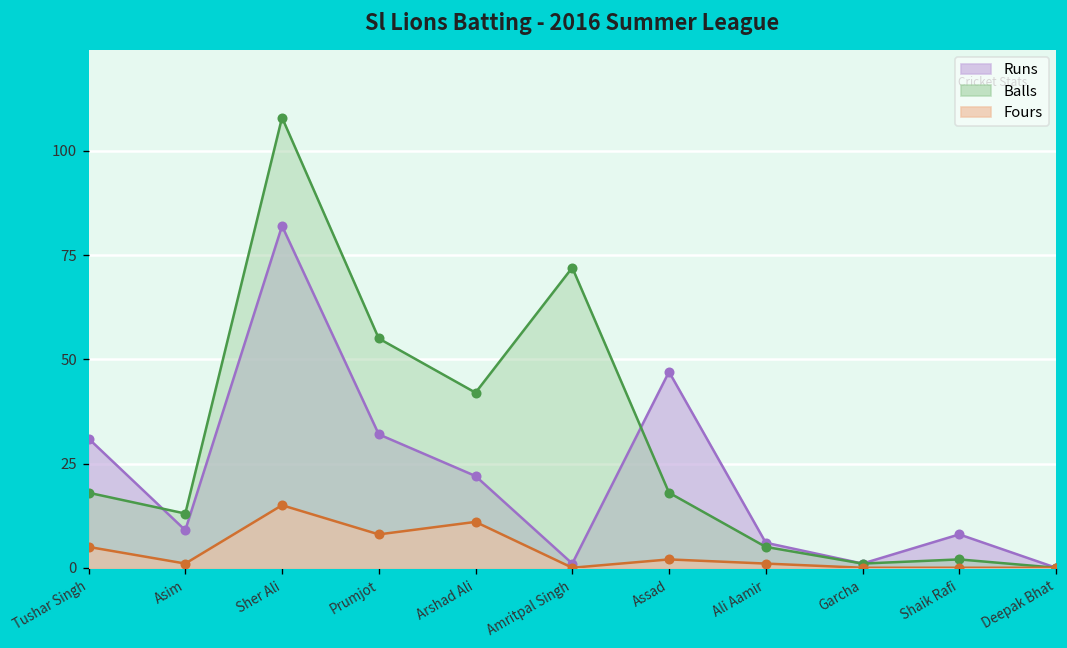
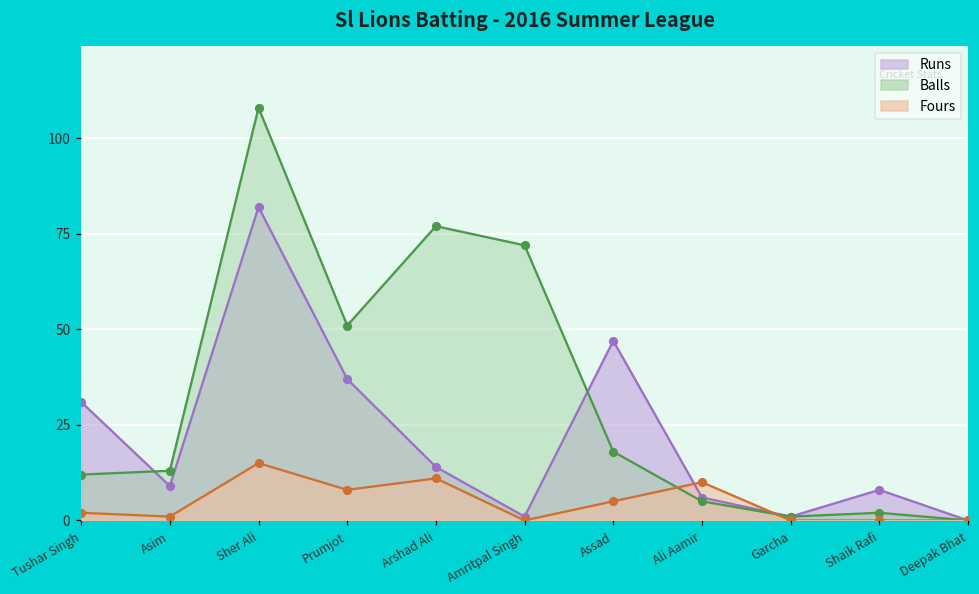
Balls, Tushar Singh: 18 -> 12
Fours, Tushar Singh: 5 -> 2
Runs, Prumjot: 32 -> 37
Balls, Prumjot: 55 -> 51
Runs, Arshad Ali: 22 -> 14
Balls, Arshad Ali: 42 -> 77
Fours, Assad: 2 -> 5
Fours, Ali Aamir: 1 -> 10
